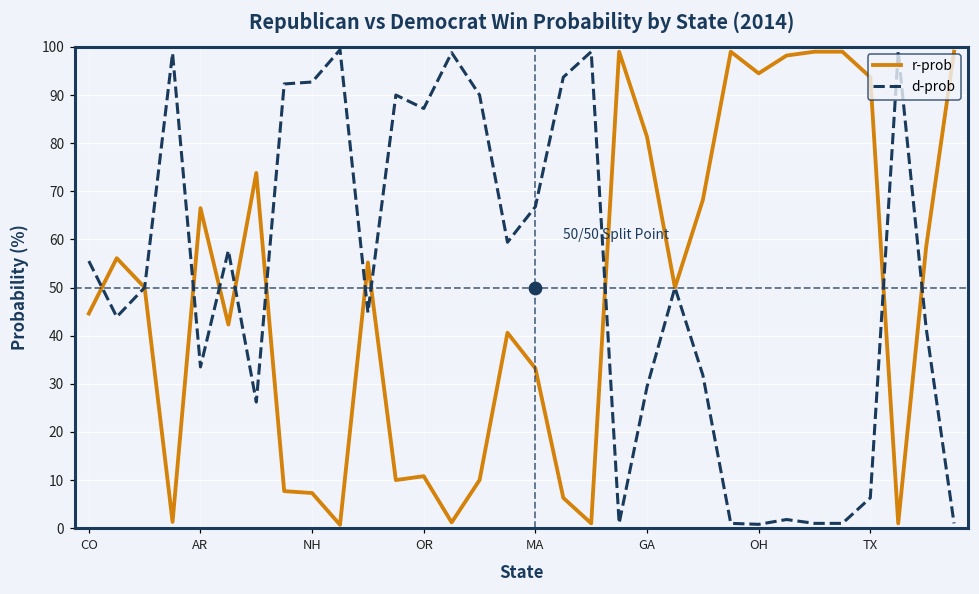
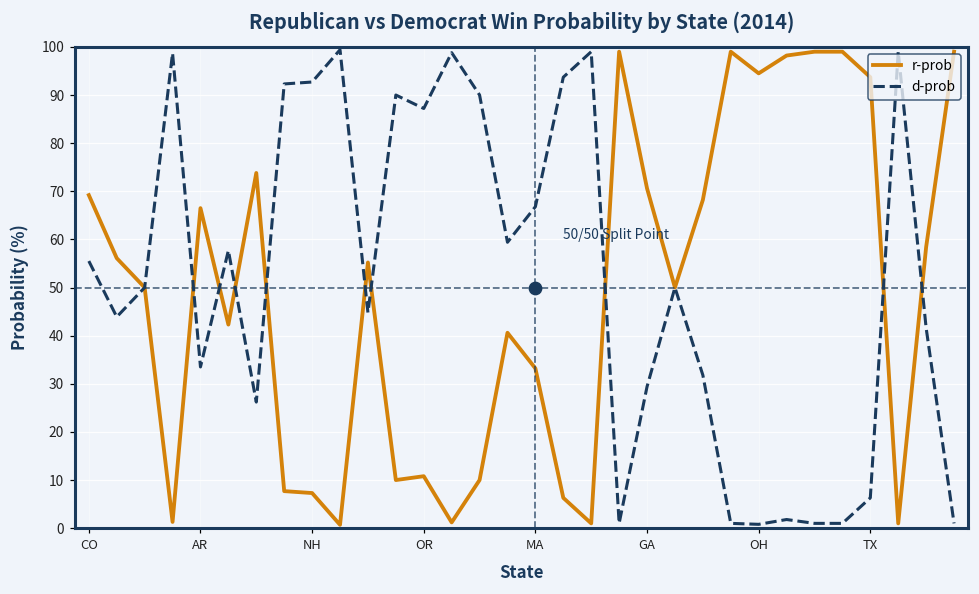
r-prob, CO: 45 -> 69
r-prob, GA: 81 -> 71
